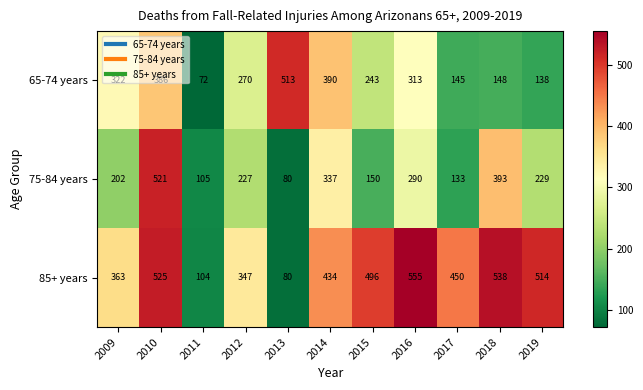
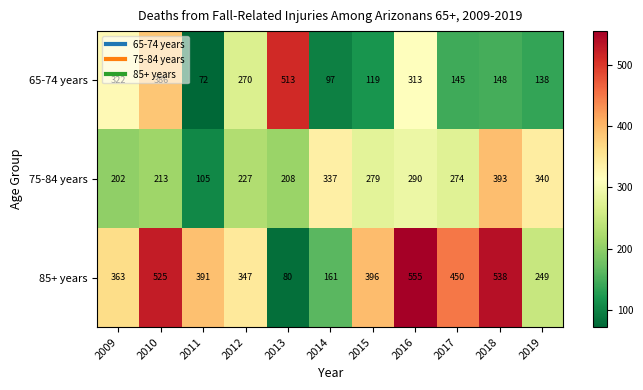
65-74 years, 2014: 390 -> 97
65-74 years, 2015: 243 -> 119
75-84 years, 2010: 521 -> 213
75-84 years, 2013: 80 -> 208
75-84 years, 2015: 150 -> 279
75-84 years, 2017: 133 -> 274
75-84 years, 2019: 229 -> 340
85+ years, 2011: 104 -> 391
85+ years, 2014: 434 -> 161
85+ years, 2015: 496 -> 396
85+ years, 2019: 514 -> 249
